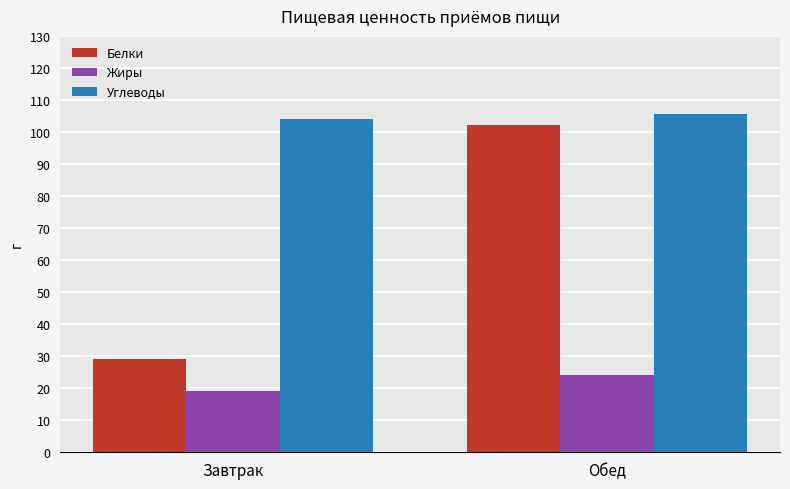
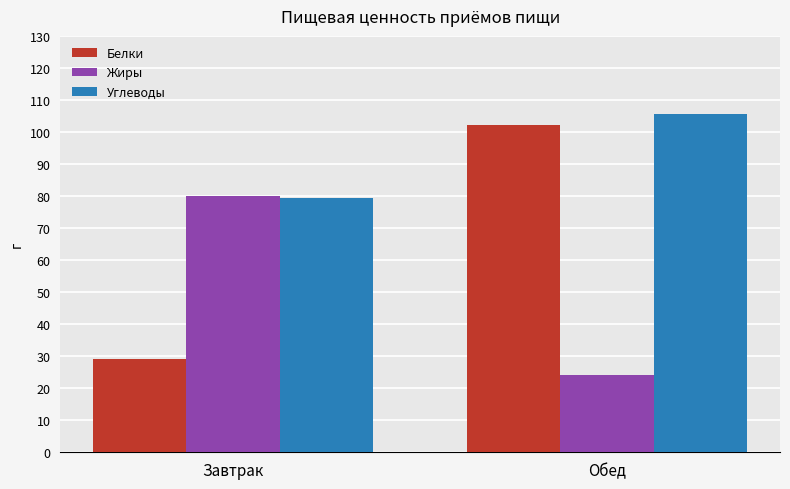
Жиры, Завтрак: 19 -> 80
Углеводы, Завтрак: 104 -> 79
